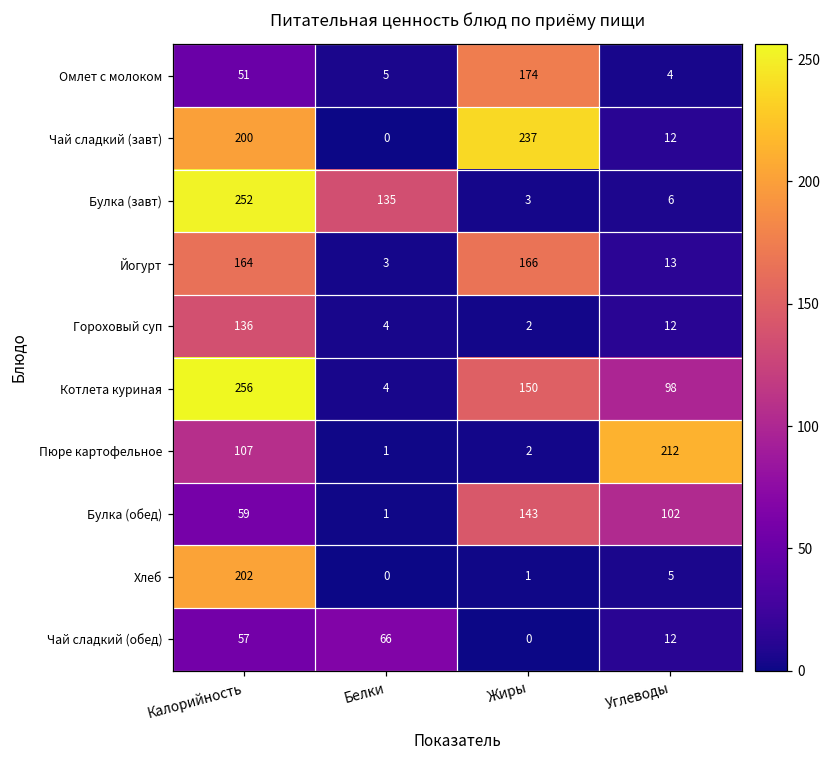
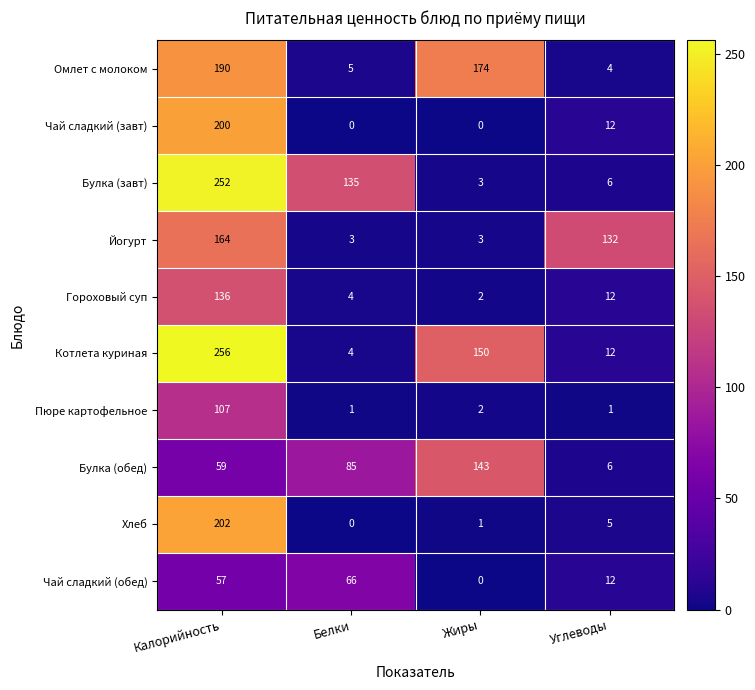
Омлет с молоком, Калорийность: 51 -> 190
Чай сладкий (завт), Жиры: 237 -> 0
Йогурт, Жиры: 166 -> 3
Йогурт, Углеводы: 13 -> 132
Котлета куриная, Углеводы: 98 -> 12
Пюре картофельное, Углеводы: 212 -> 1
Булка (обед), Белки: 1 -> 85
Булка (обед), Углеводы: 102 -> 6
